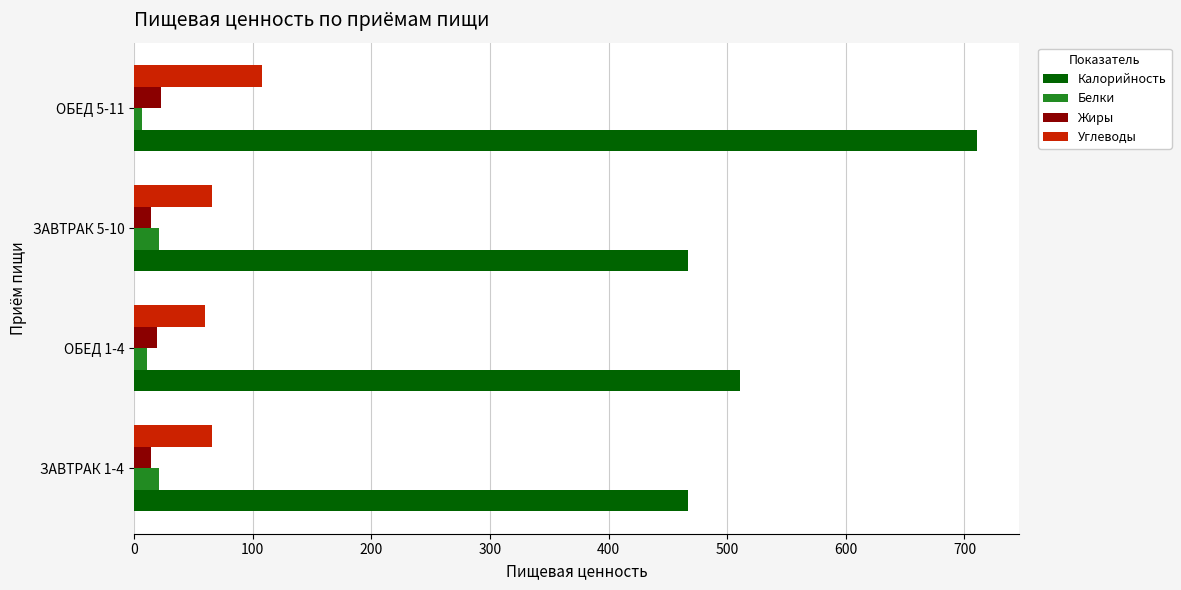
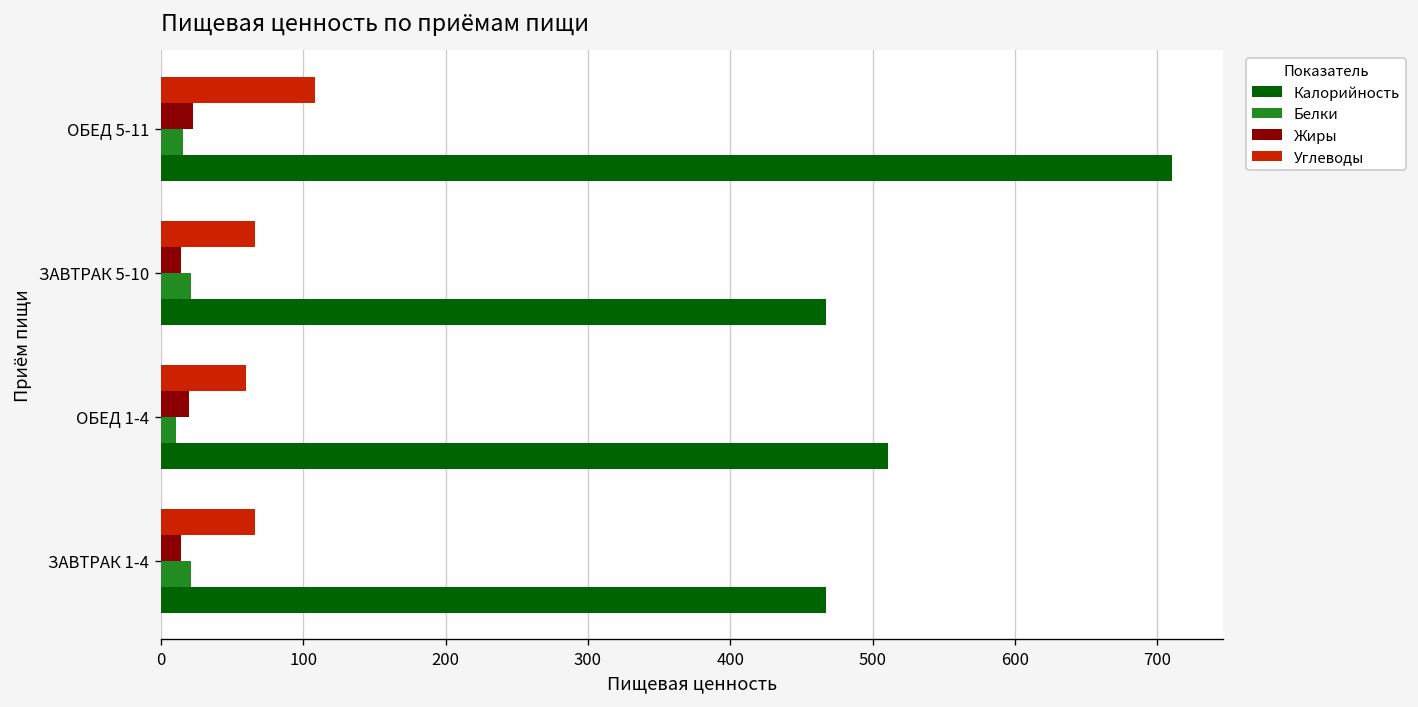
Белки, ОБЕД 5-11: 7 -> 15
